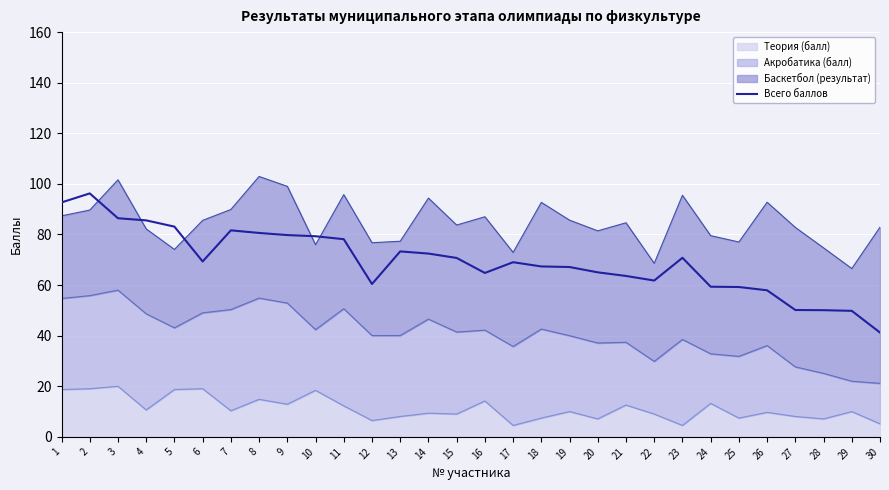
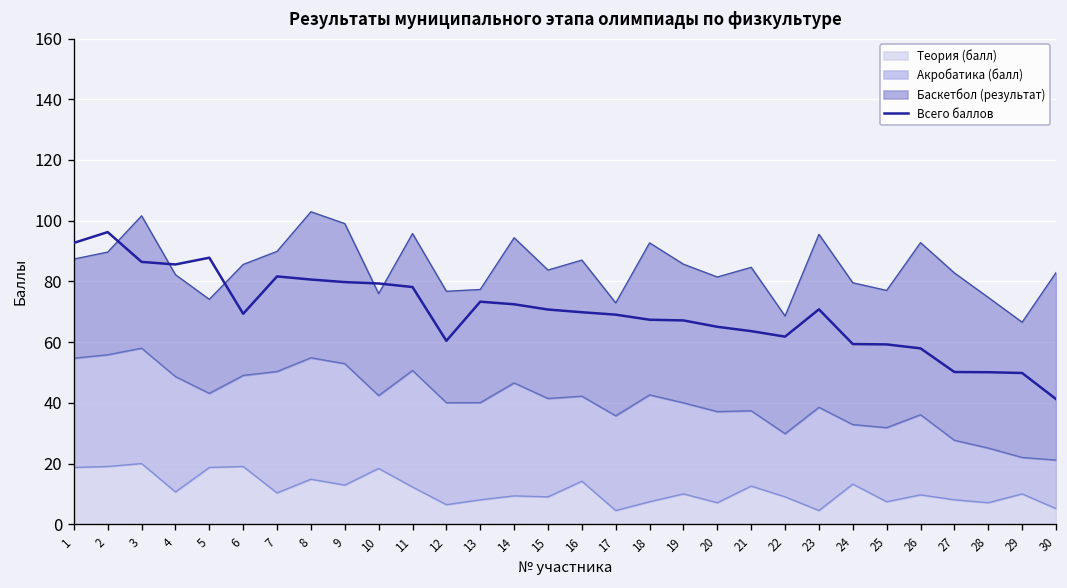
Всего баллов, 5: 83 -> 88
Всего баллов, 16: 65 -> 70
